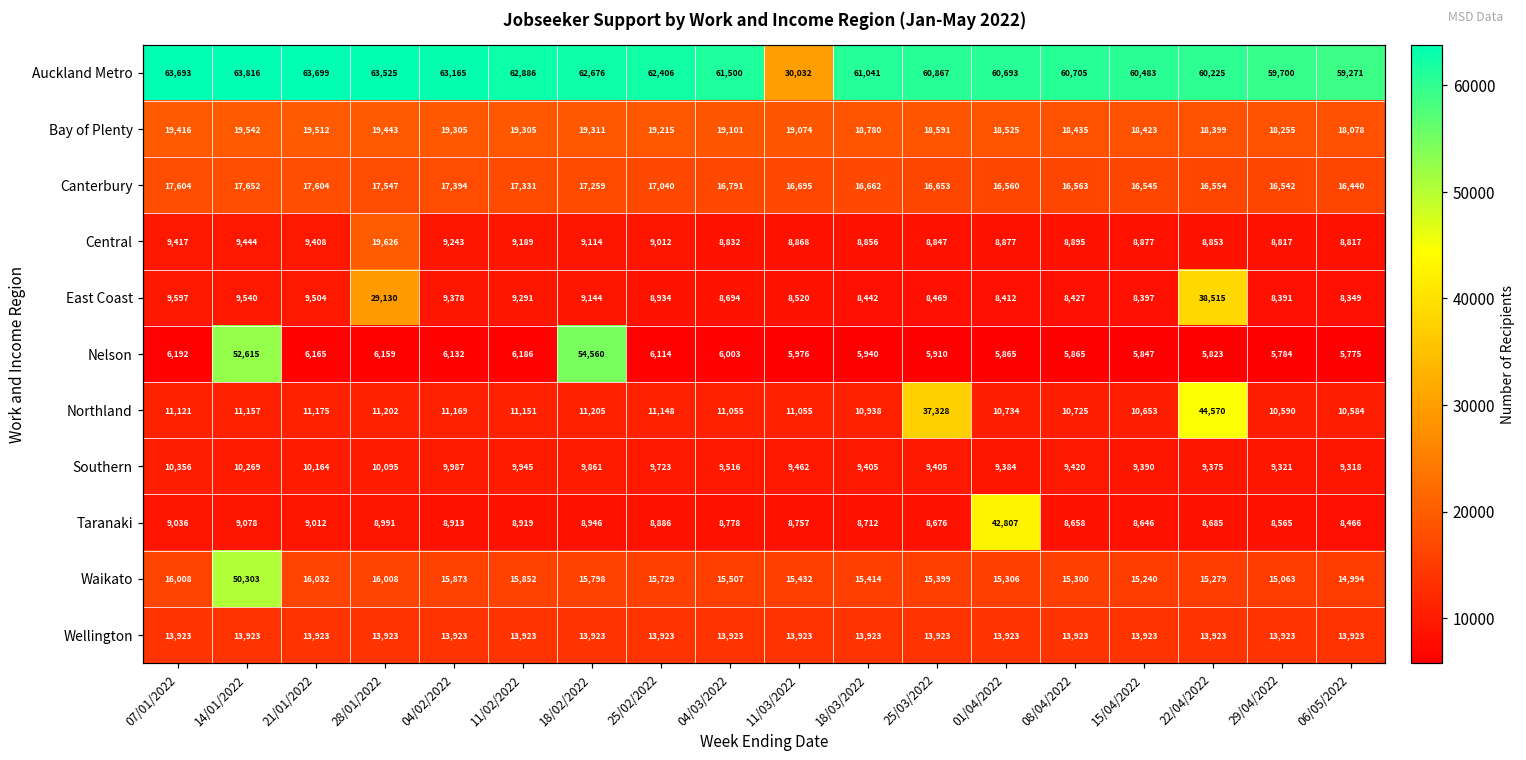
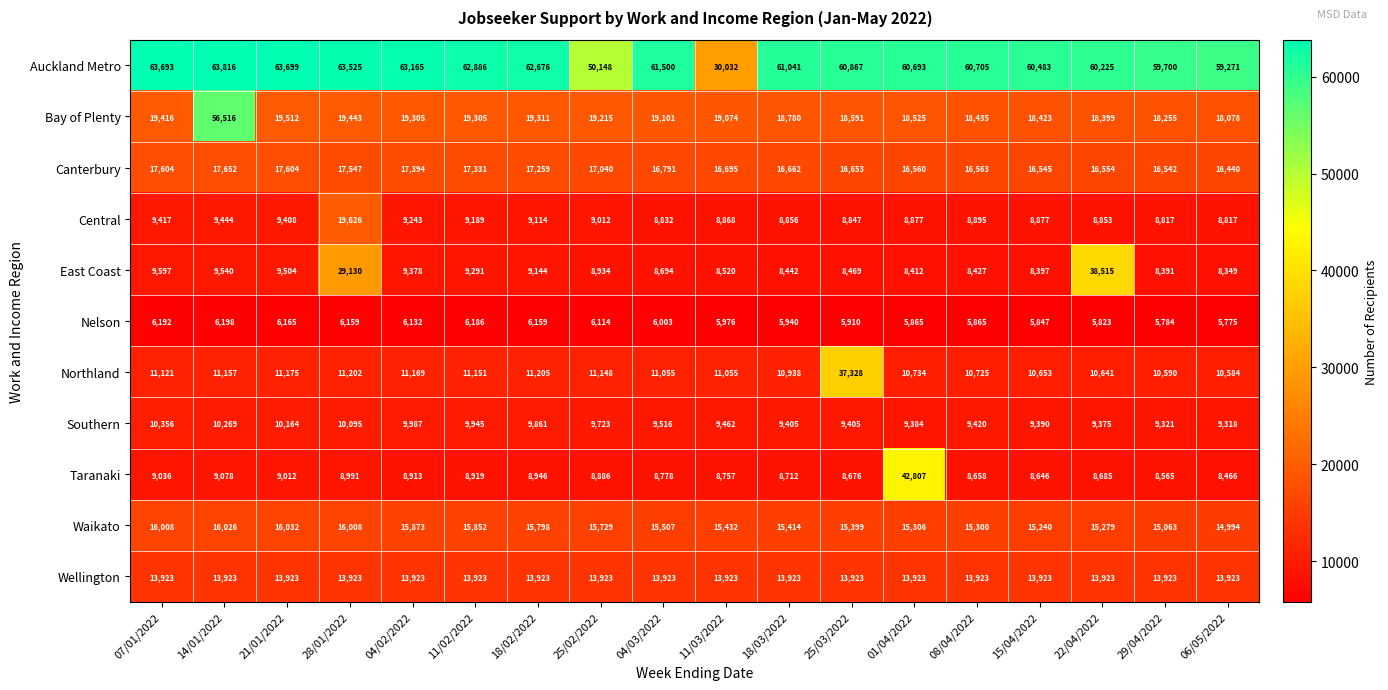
Auckland Metro, 25/02/2022: 62,406 -> 50,148
Bay of Plenty, 14/01/2022: 19,542 -> 56,516
Nelson, 14/01/2022: 52,615 -> 6,198
Nelson, 18/02/2022: 54,560 -> 6,159
Northland, 22/04/2022: 44,570 -> 10,641
Waikato, 14/01/2022: 50,303 -> 16,026
